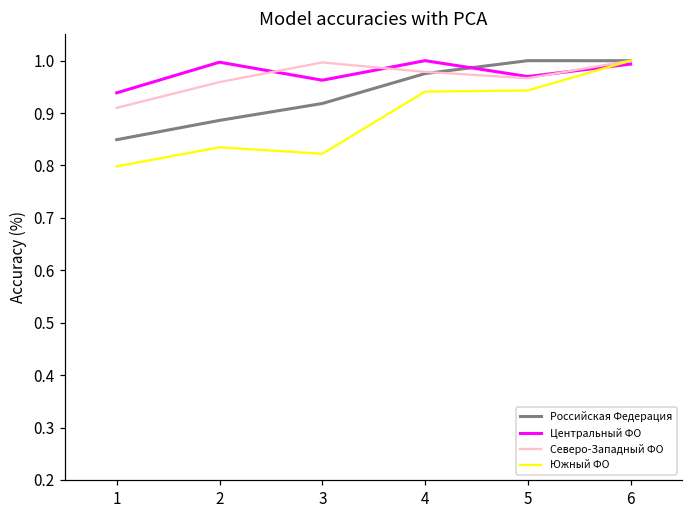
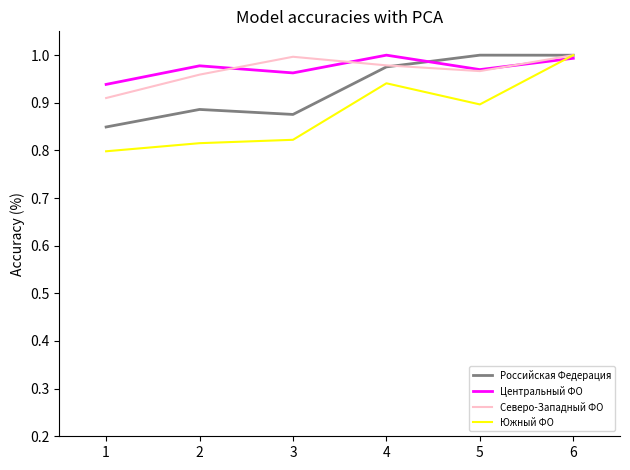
Центральный ФО, 2: 1.00 -> 0.98
Южный ФО, 2: 0.83 -> 0.82
Российская Федерация, 3: 0.92 -> 0.88
Южный ФО, 5: 0.94 -> 0.90
